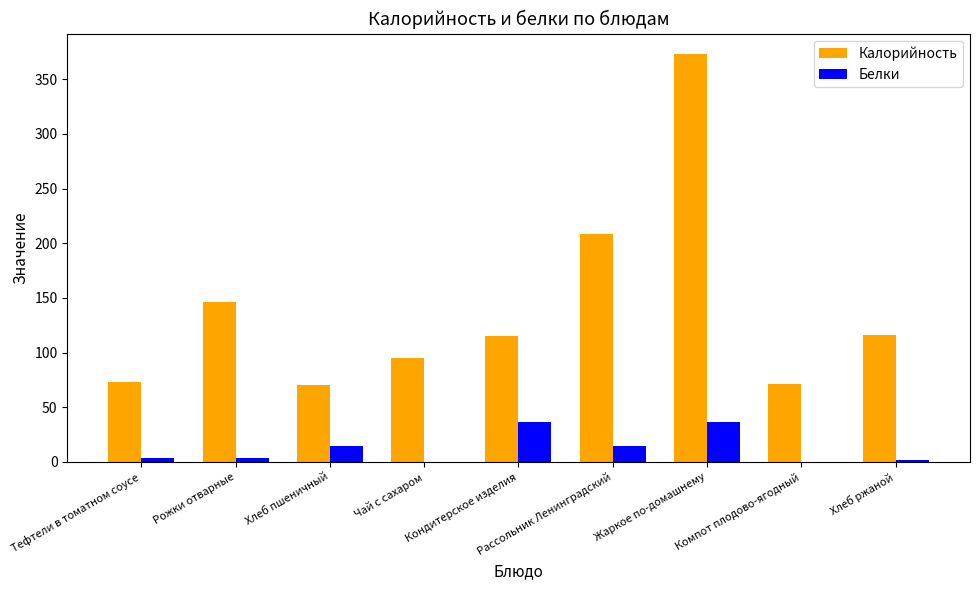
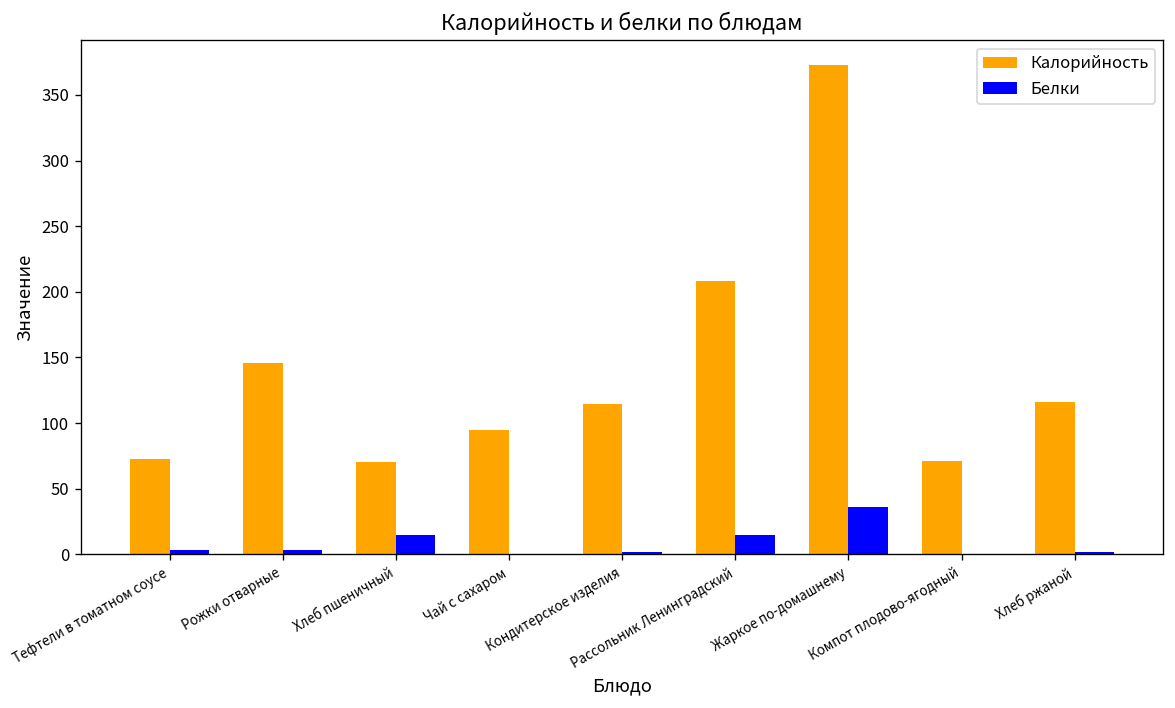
Белки, Кондитерское изделия: 36 -> 2
